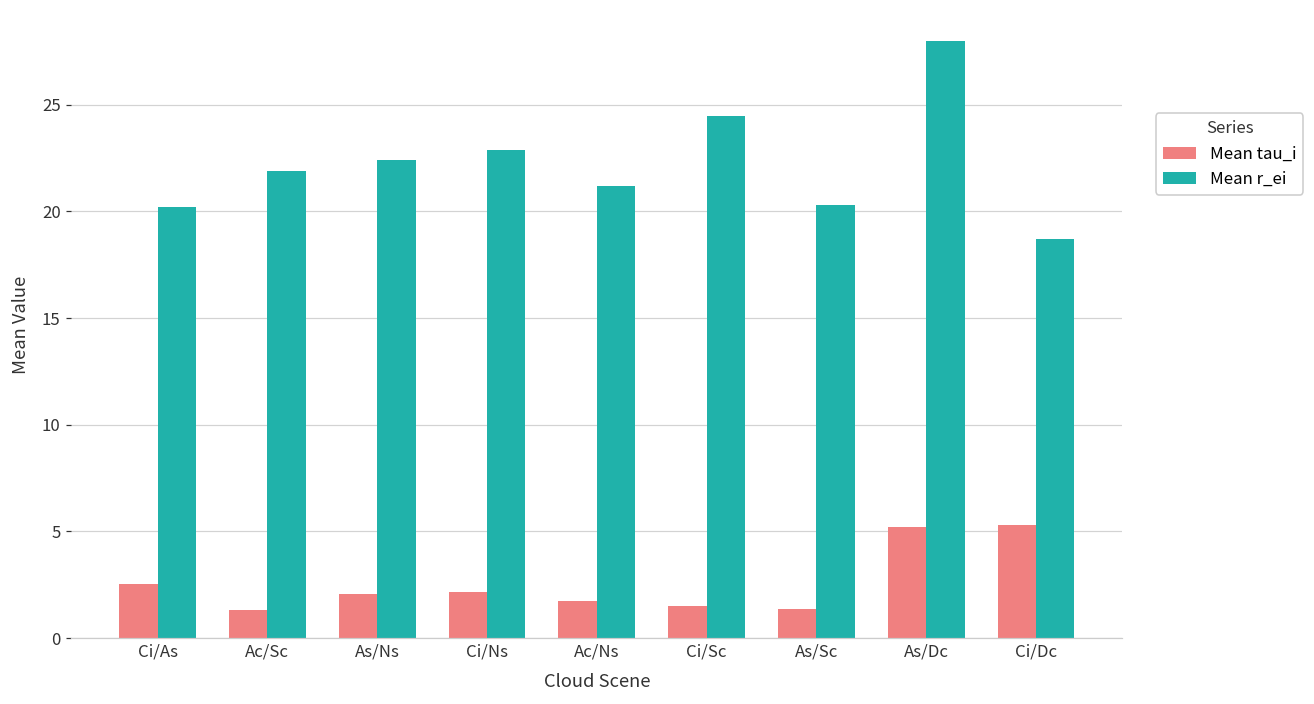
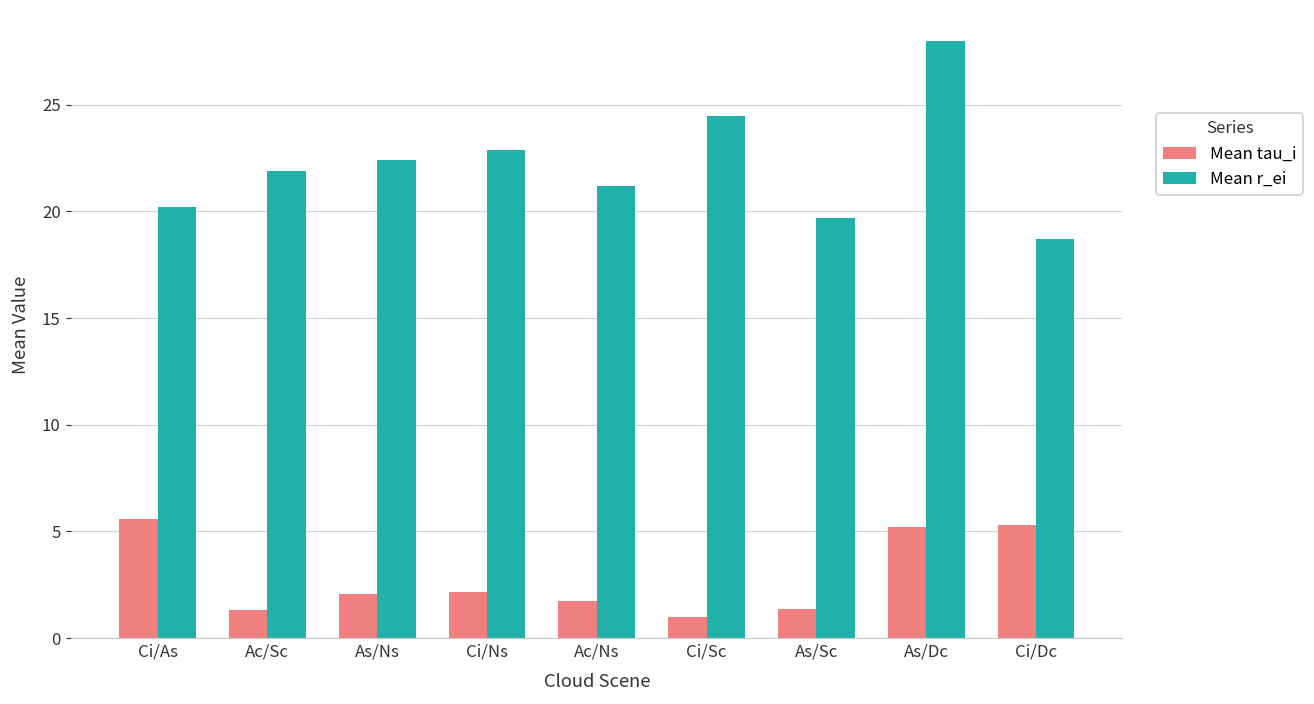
Mean tau_i, Ci/As: 2.5 -> 5.6
Mean tau_i, Ci/Sc: 1.5 -> 1.0
Mean r_ei, As/Sc: 20.3 -> 19.7
